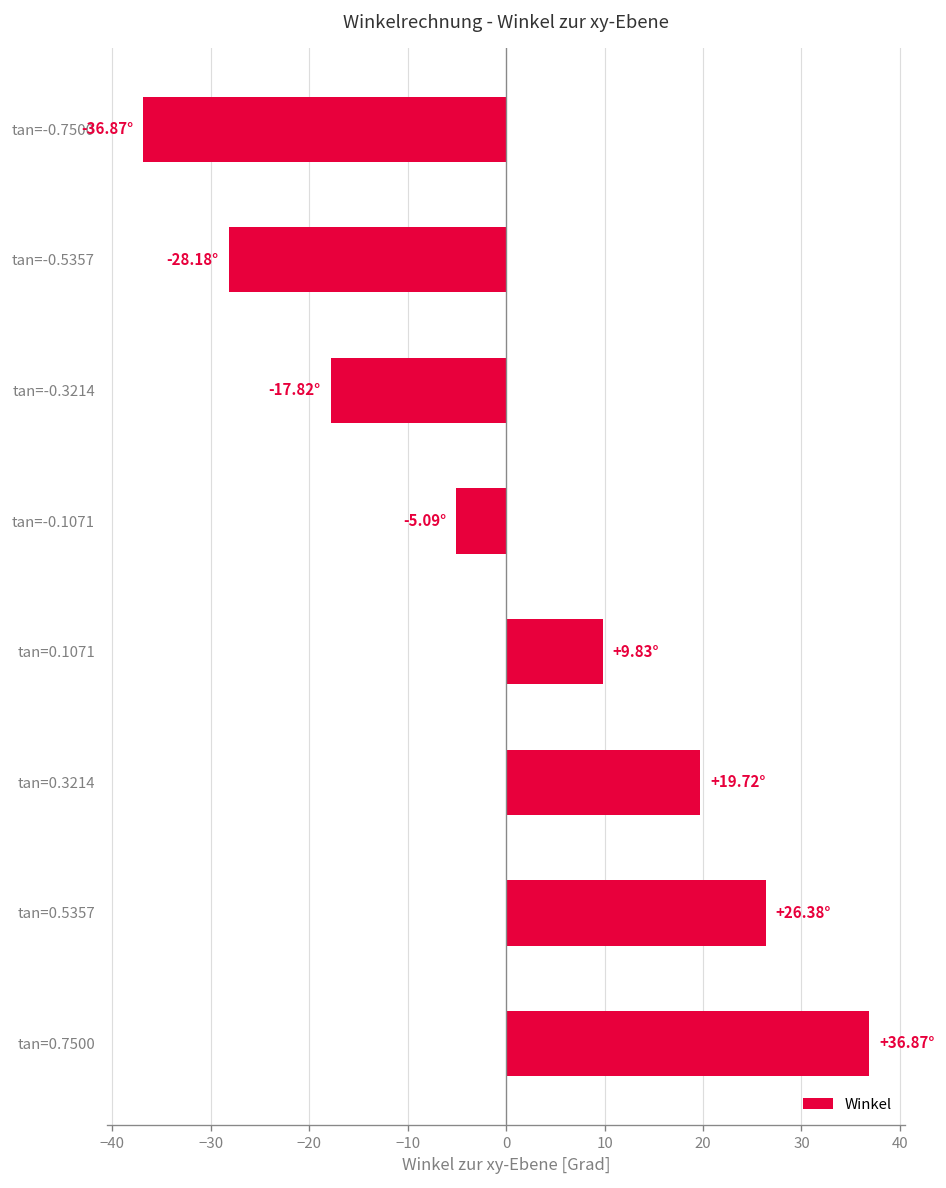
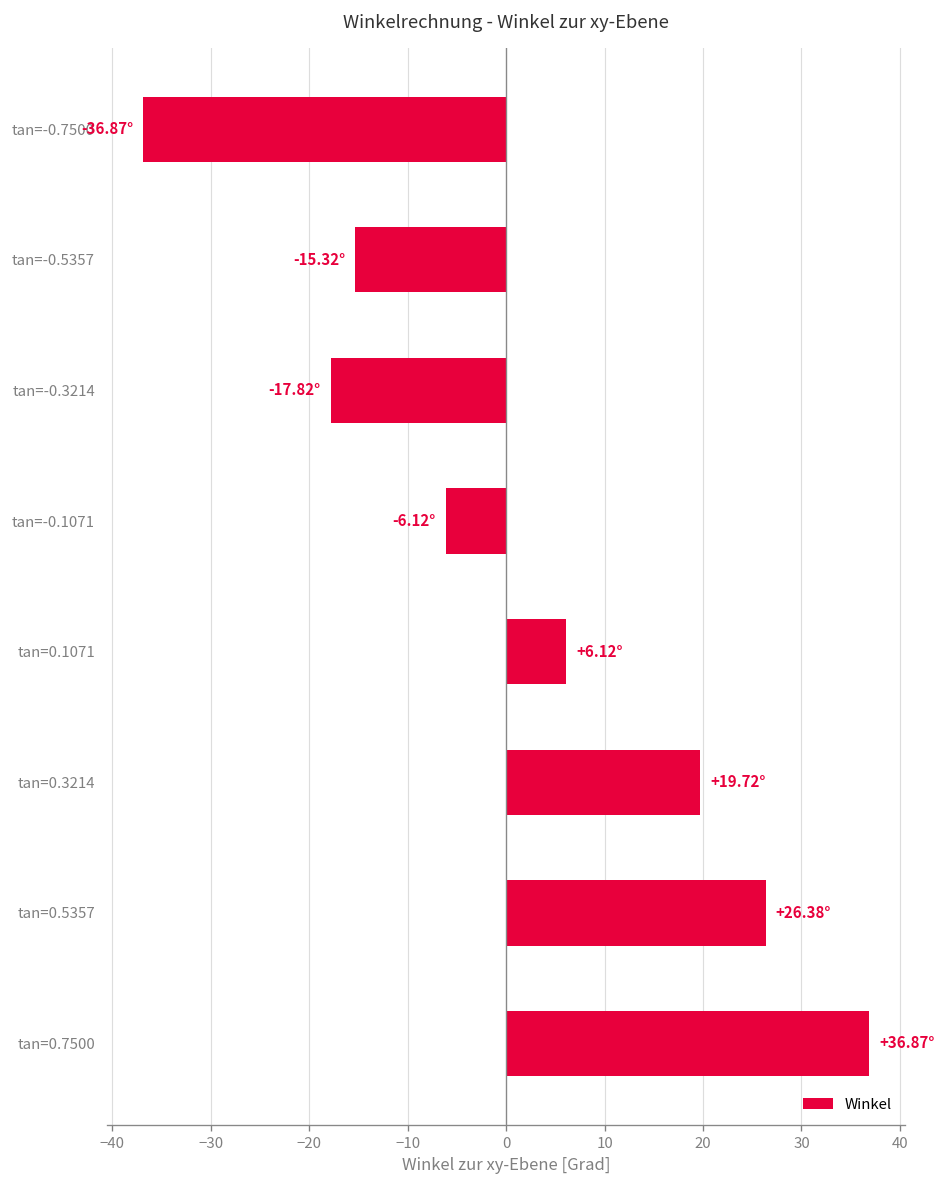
tan=-0.5357: -28.18° -> -15.32°
tan=-0.1071: -5.09° -> -6.12°
tan=0.1071: +9.83° -> +6.12°
